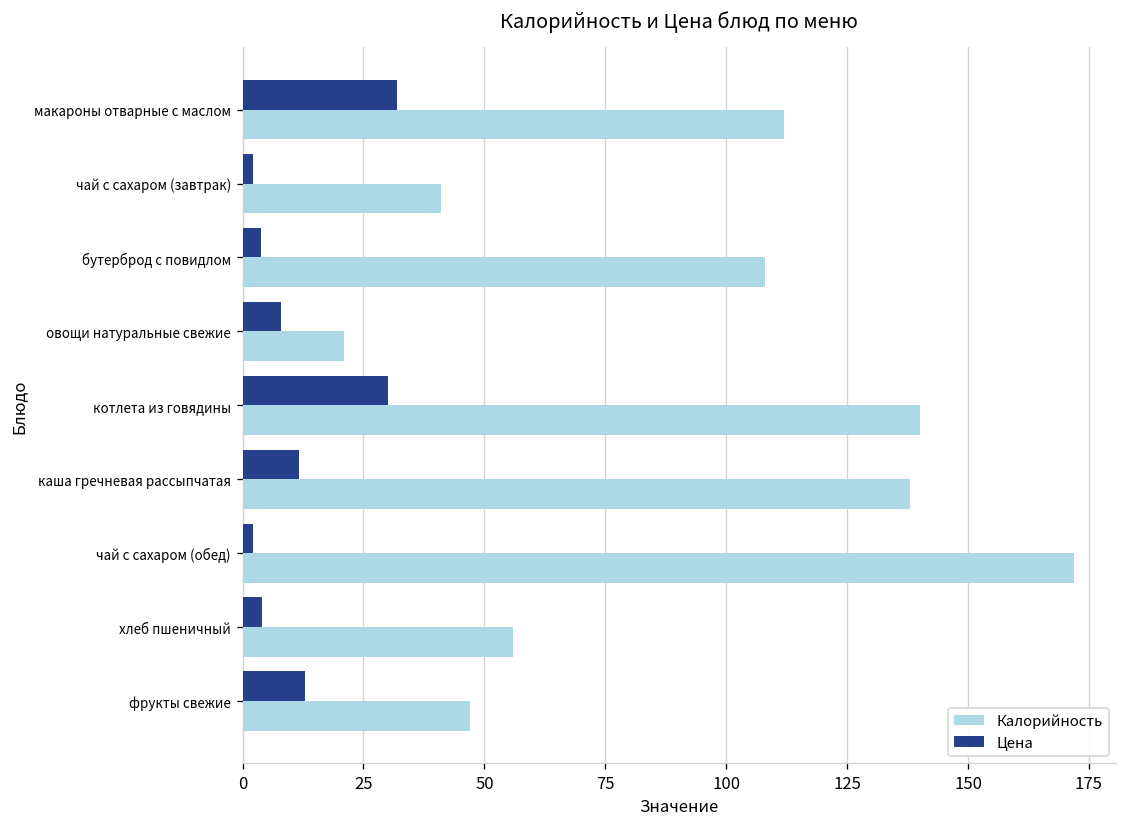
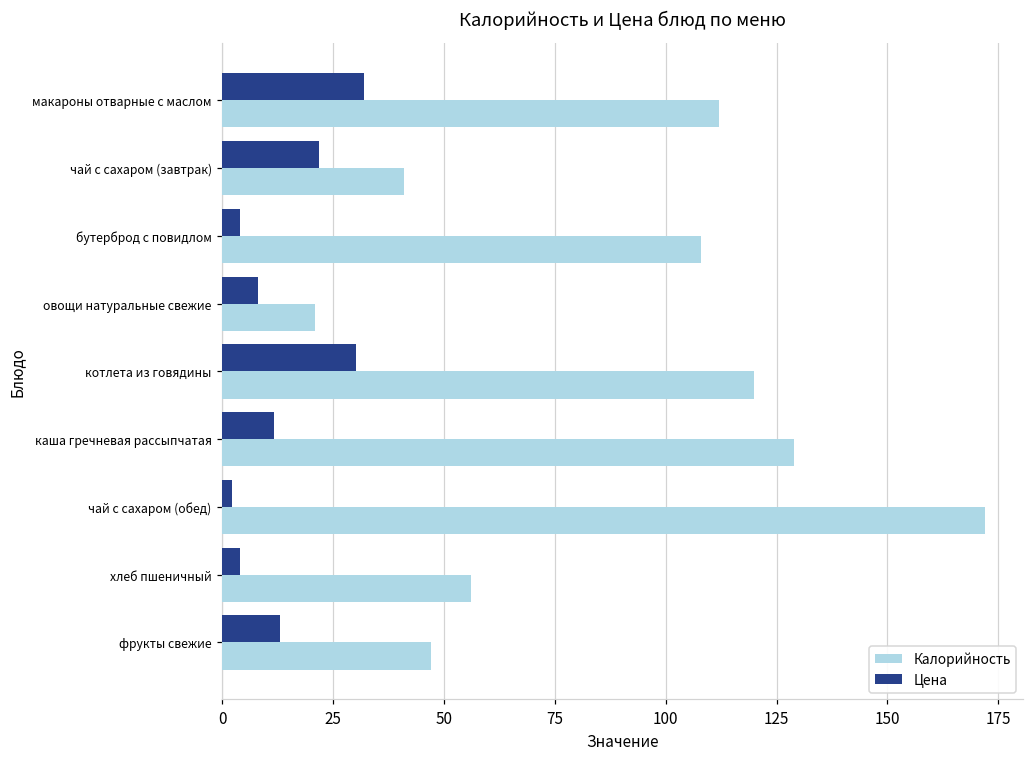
Цена, чай с сахаром (завтрак): 2 -> 22
Калорийность, котлета из говядины: 140 -> 120
Калорийность, каша гречневая рассыпчатая: 138 -> 129
